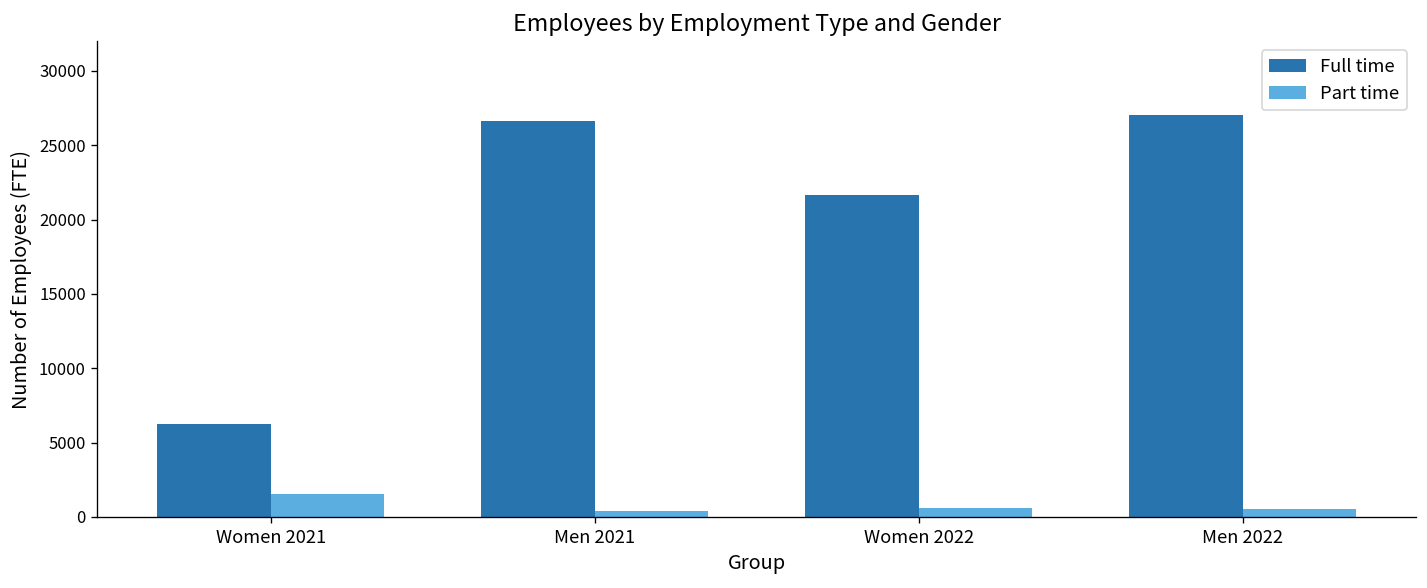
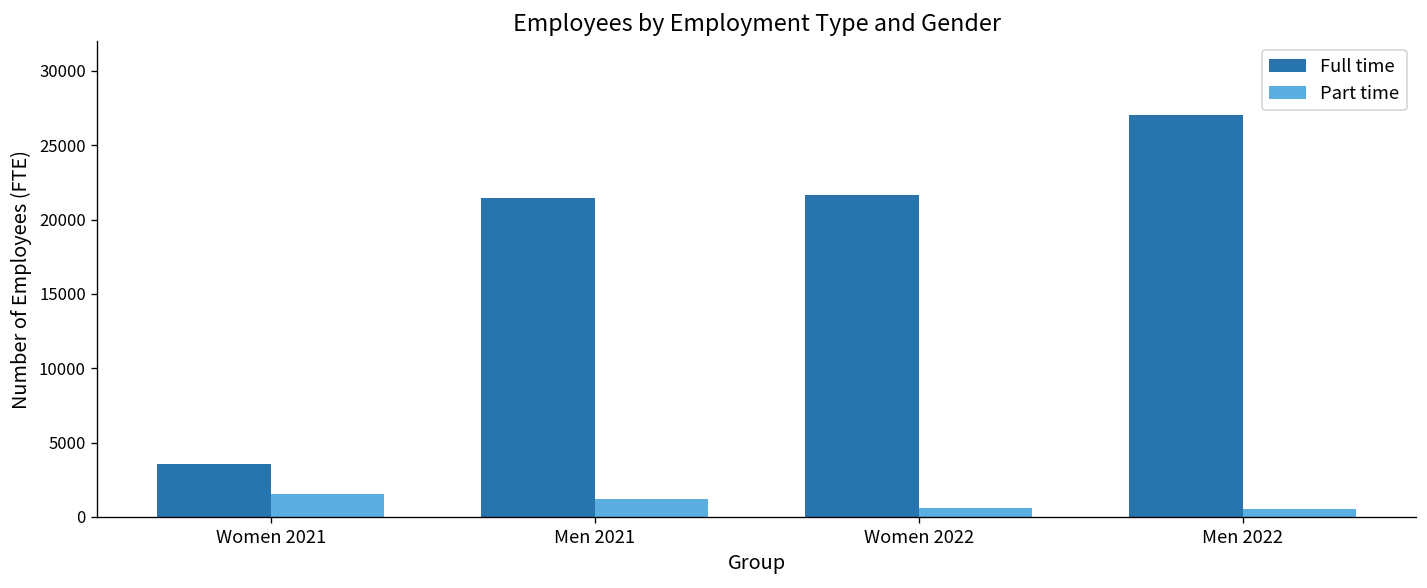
Full time, Women 2021: 6300 -> 3600
Full time, Men 2021: 26600 -> 21500
Part time, Men 2021: 400 -> 1200
